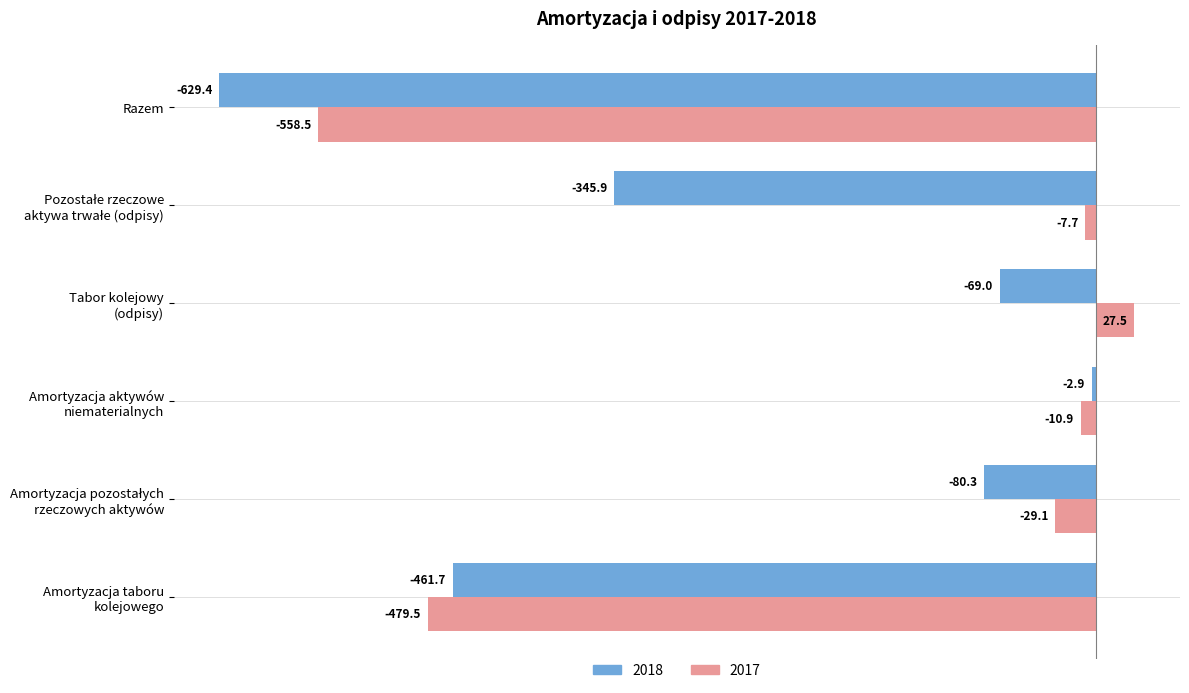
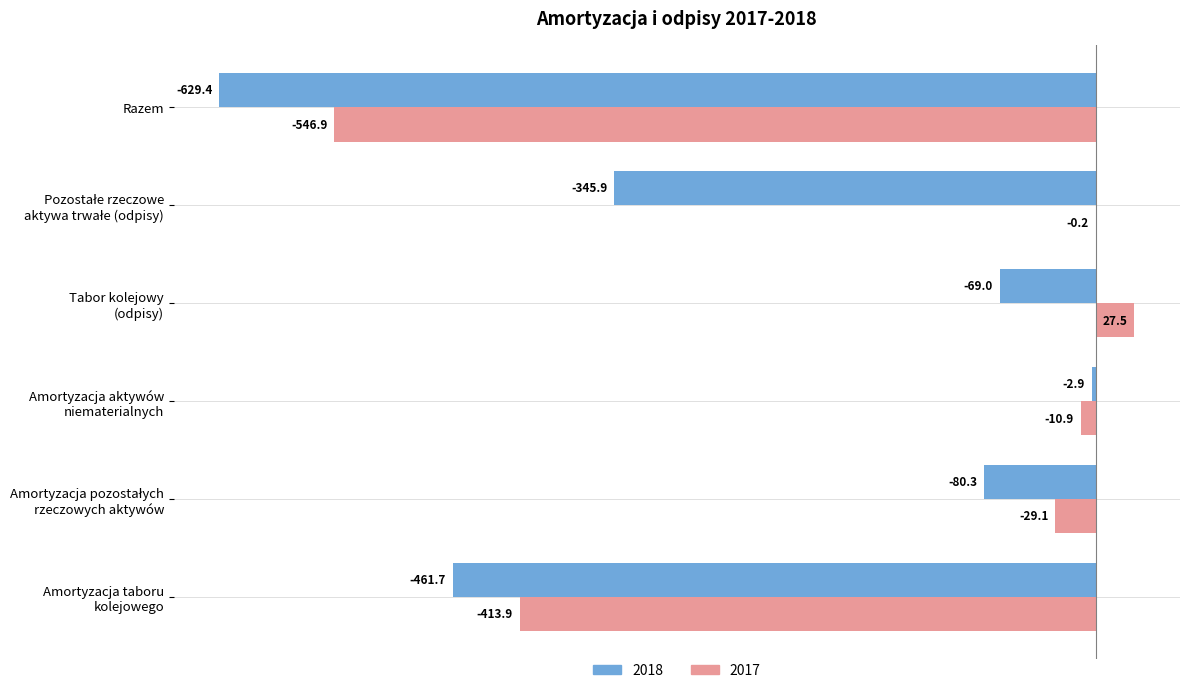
2017, Razem: -558.5 -> -546.9
2017, Pozostałe rzeczowe aktywa trwałe (odpisy): -7.7 -> -0.2
2017, Amortyzacja taboru kolejowego: -479.5 -> -413.9
